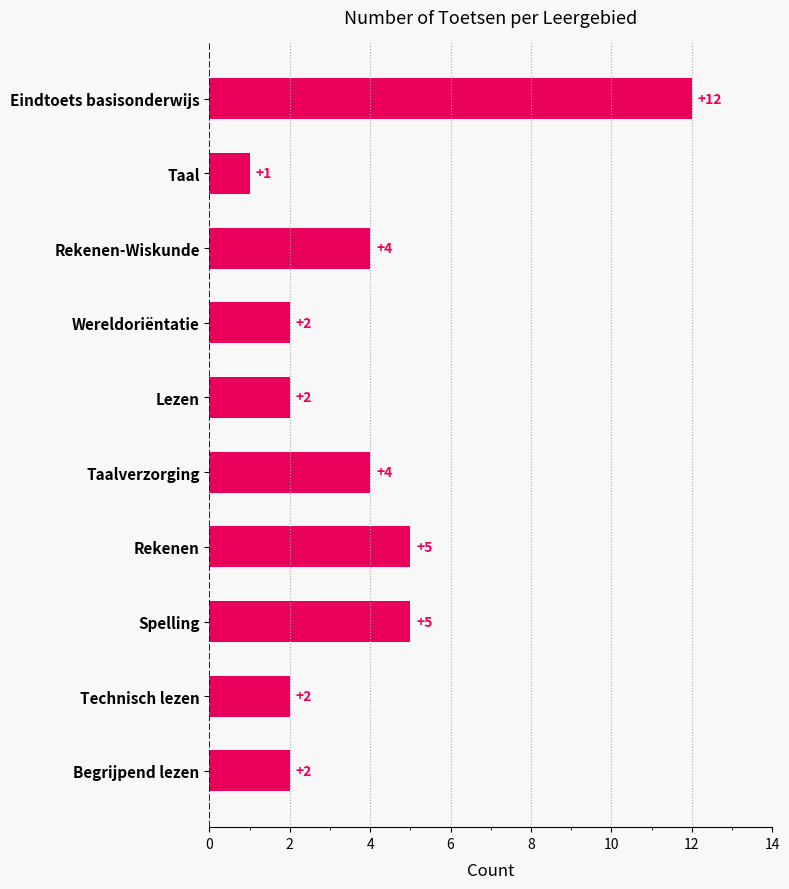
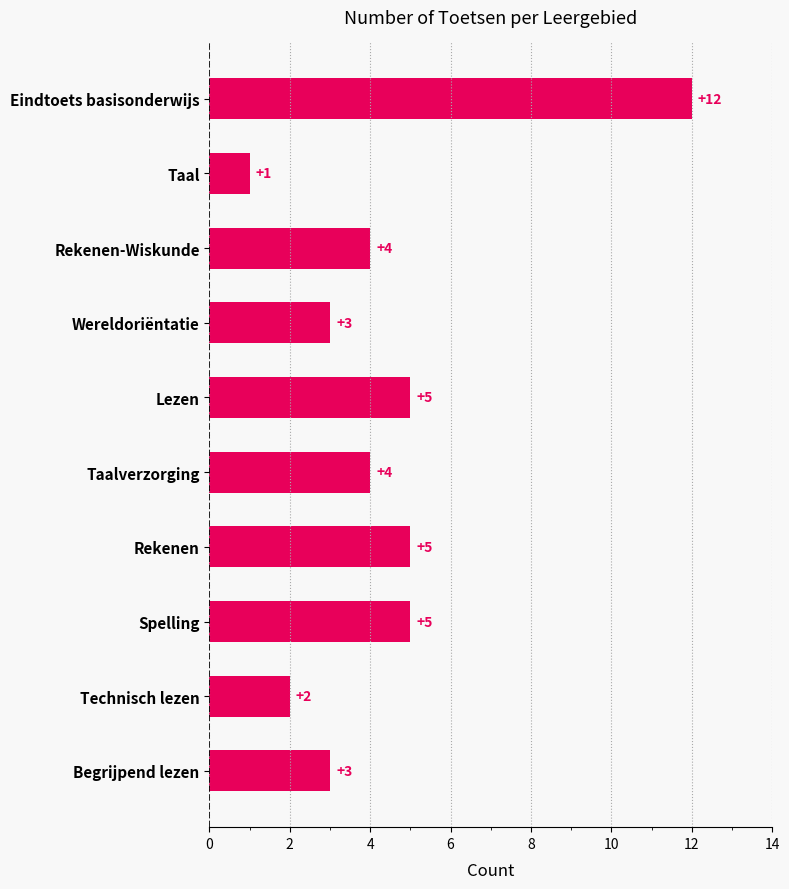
Wereldoriëntatie: +2 -> +3
Lezen: +2 -> +5
Begrijpend lezen: +2 -> +3
